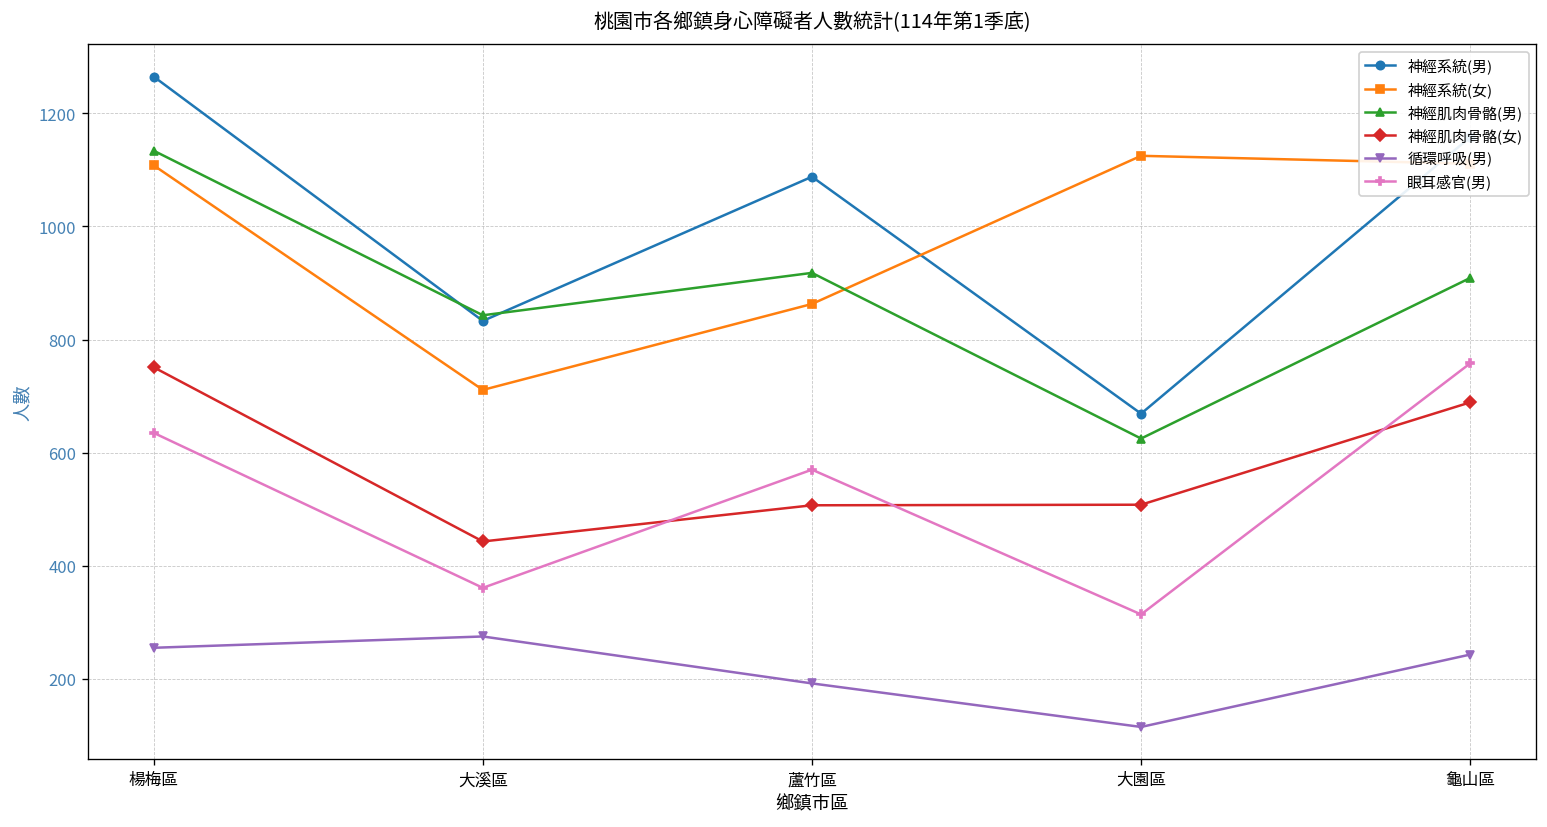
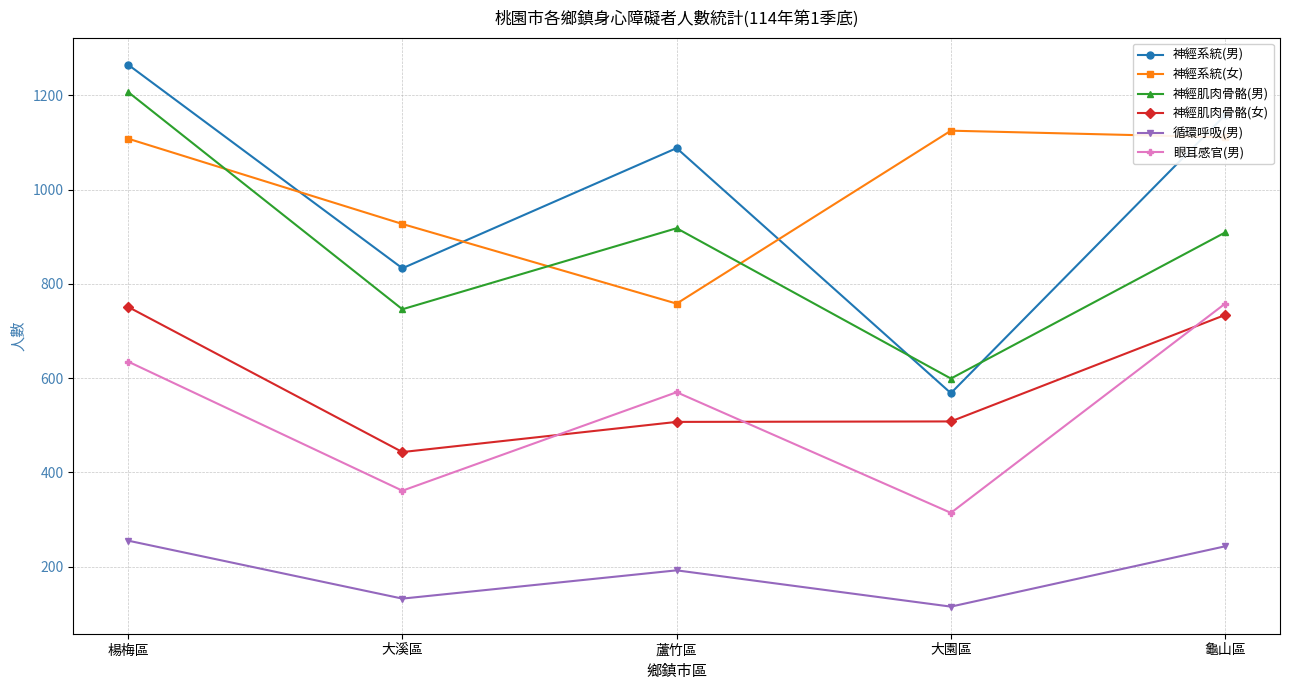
神經肌肉骨骼(男), 楊梅區: 1130 -> 1210
神經系統(女), 大溪區: 710 -> 930
神經肌肉骨骼(男), 大溪區: 840 -> 750
循環呼吸(男), 大溪區: 280 -> 130
神經系統(女), 蘆竹區: 860 -> 760
神經系統(男), 大園區: 670 -> 570
神經肌肉骨骼(男), 大園區: 630 -> 600
神經肌肉骨骼(女), 龜山區: 690 -> 730
